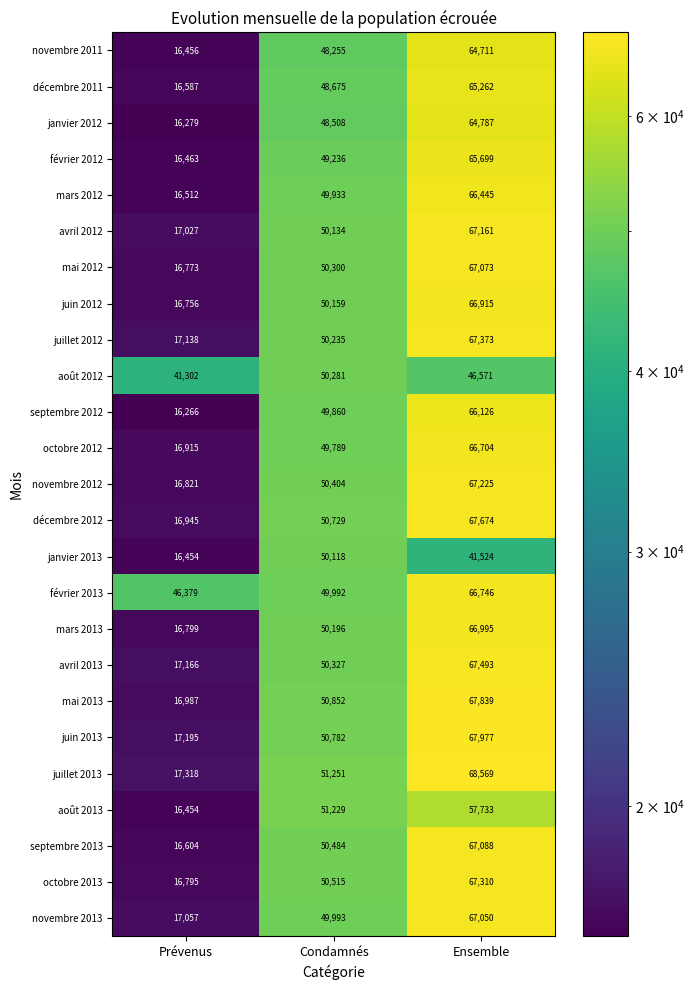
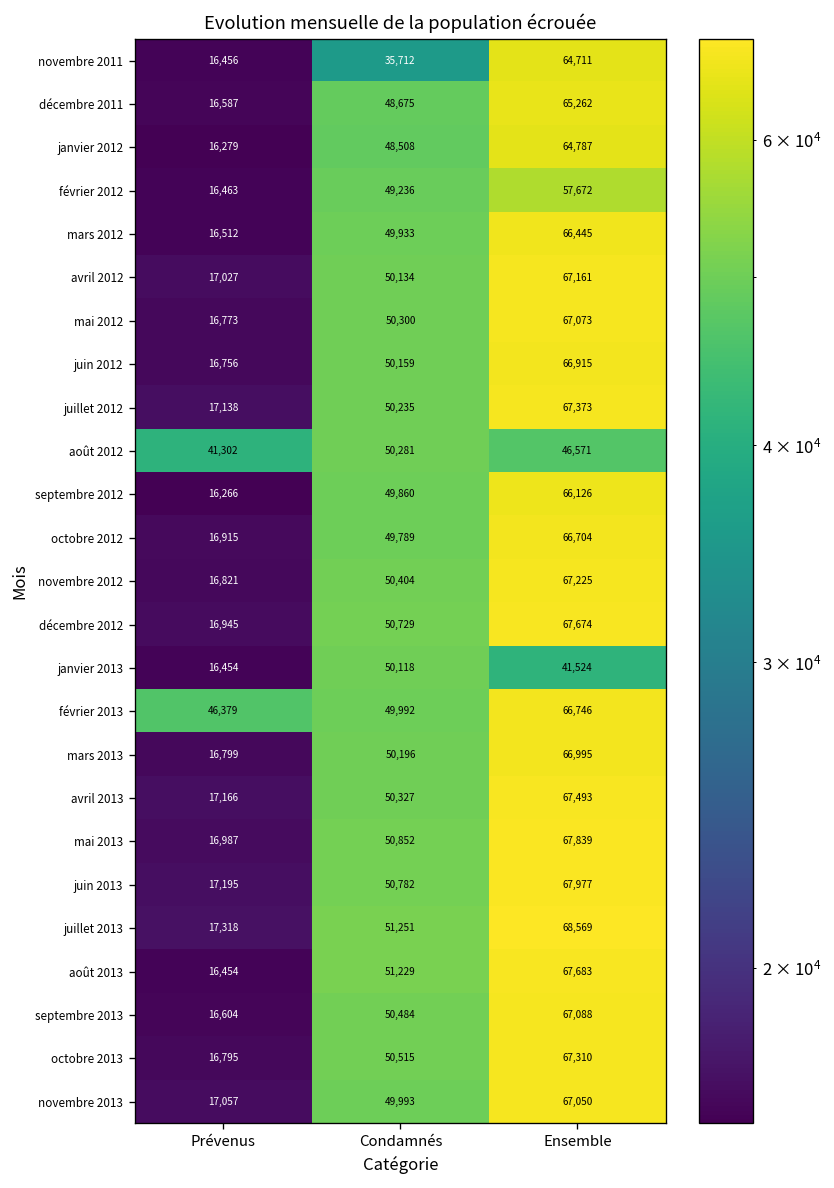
novembre 2011, Condamnés: 48,255 -> 35,712
février 2012, Ensemble: 65,699 -> 57,672
août 2013, Ensemble: 57,733 -> 67,683
